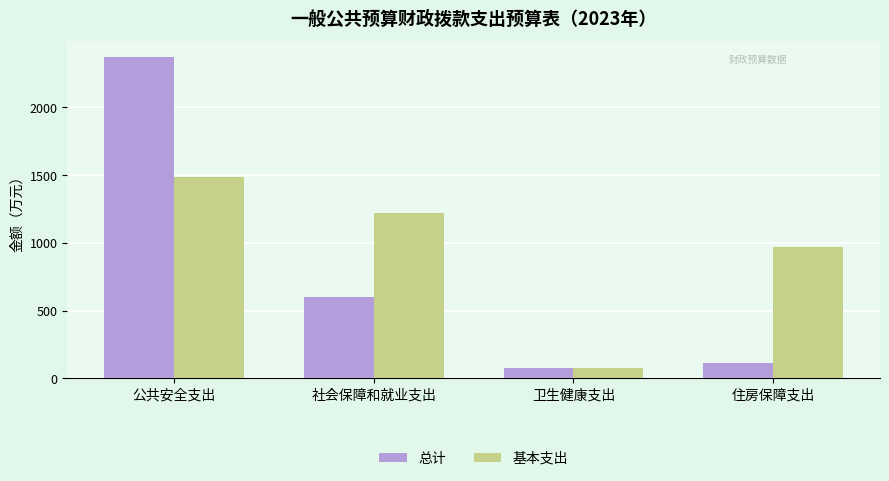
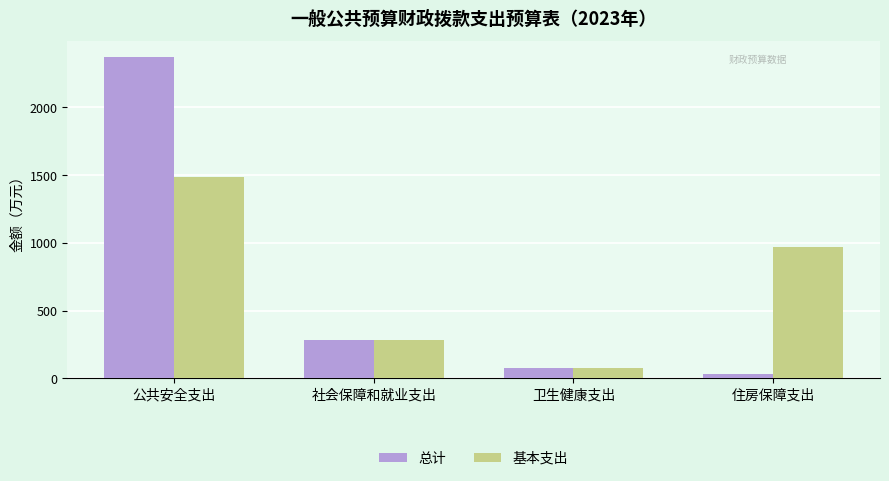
总计, 社会保障和就业支出: 600 -> 280
基本支出, 社会保障和就业支出: 1220 -> 280
总计, 住房保障支出: 110 -> 30
